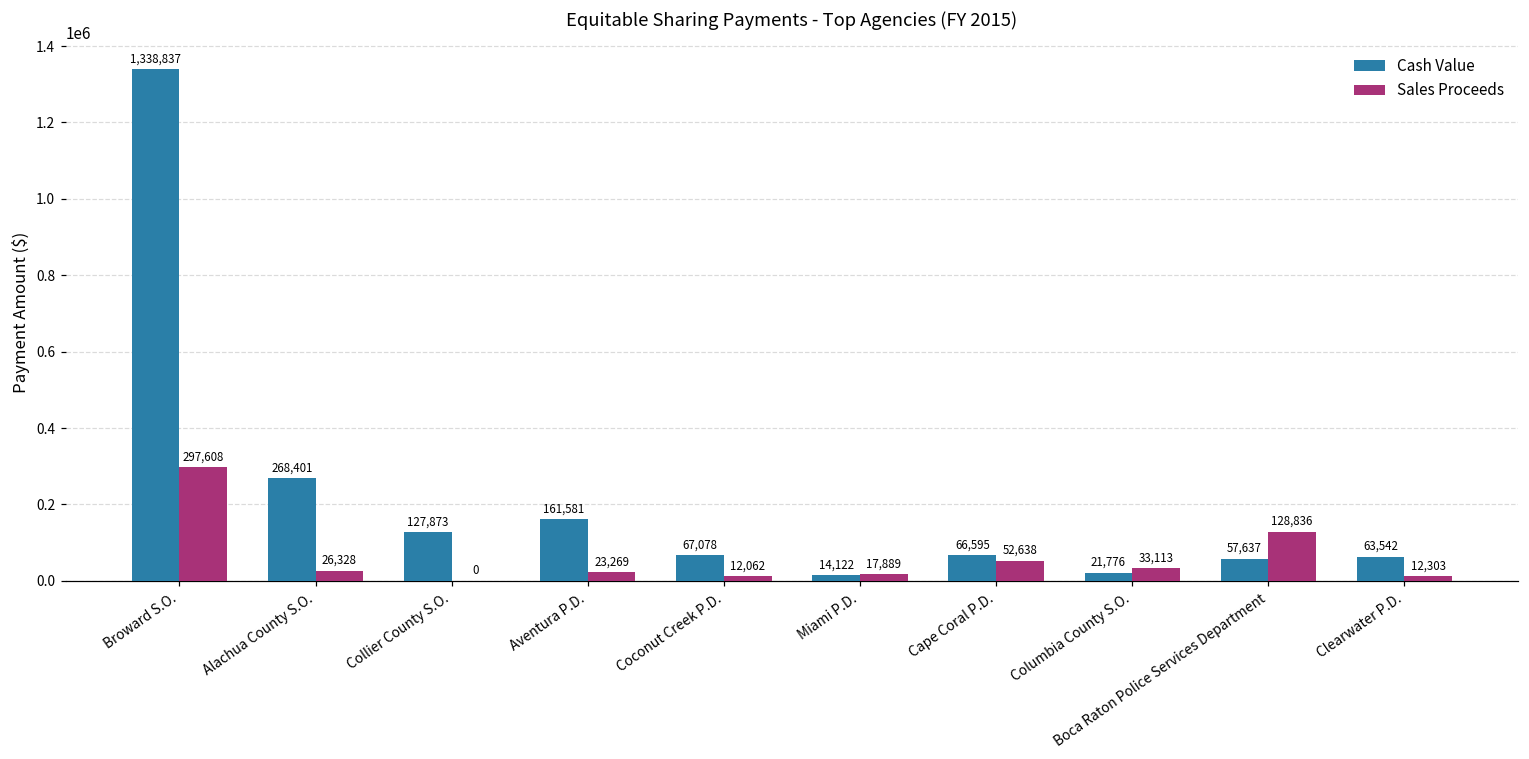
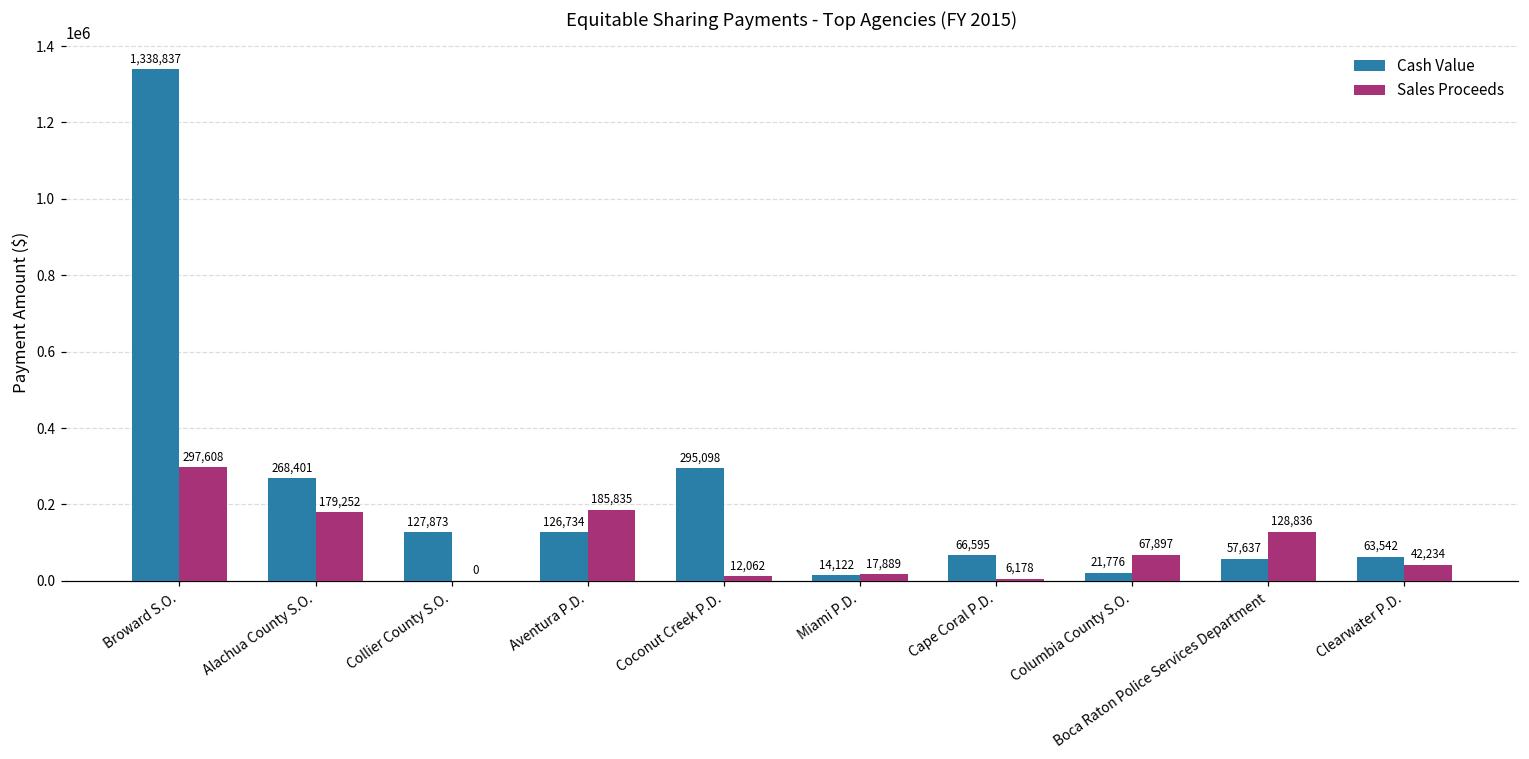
Sales Proceeds, Alachua County S.O.: 26,328 -> 179,252
Cash Value, Aventura P.D.: 161,581 -> 126,734
Sales Proceeds, Aventura P.D.: 23,269 -> 185,835
Cash Value, Coconut Creek P.D.: 67,078 -> 295,098
Sales Proceeds, Cape Coral P.D.: 52,638 -> 6,178
Sales Proceeds, Columbia County S.O.: 33,113 -> 67,897
Sales Proceeds, Clearwater P.D.: 12,303 -> 42,234
